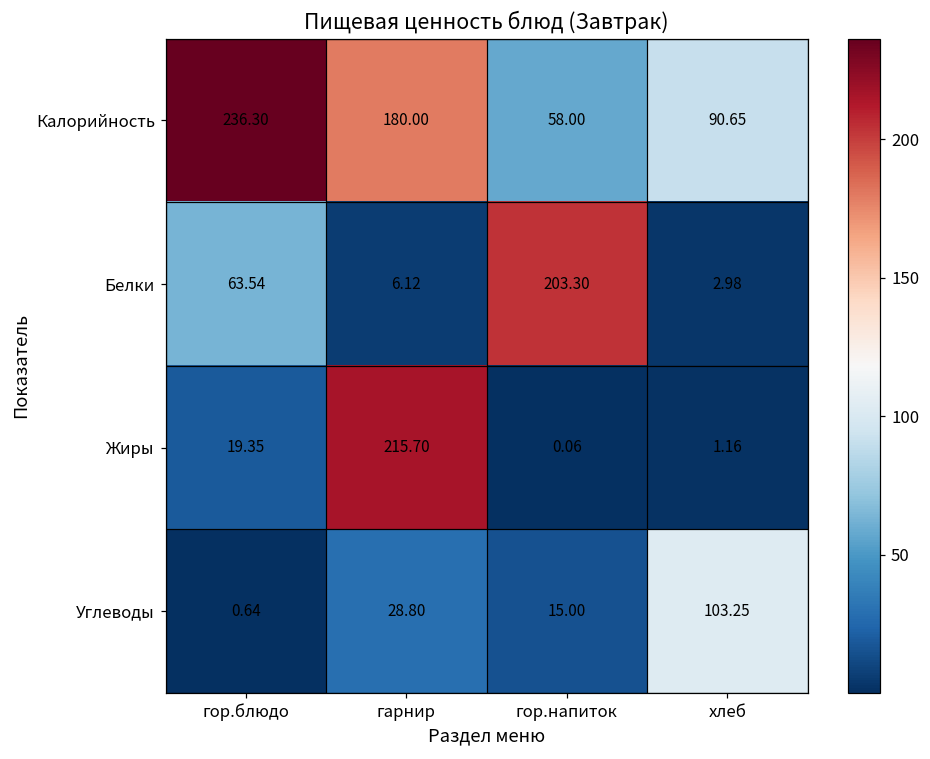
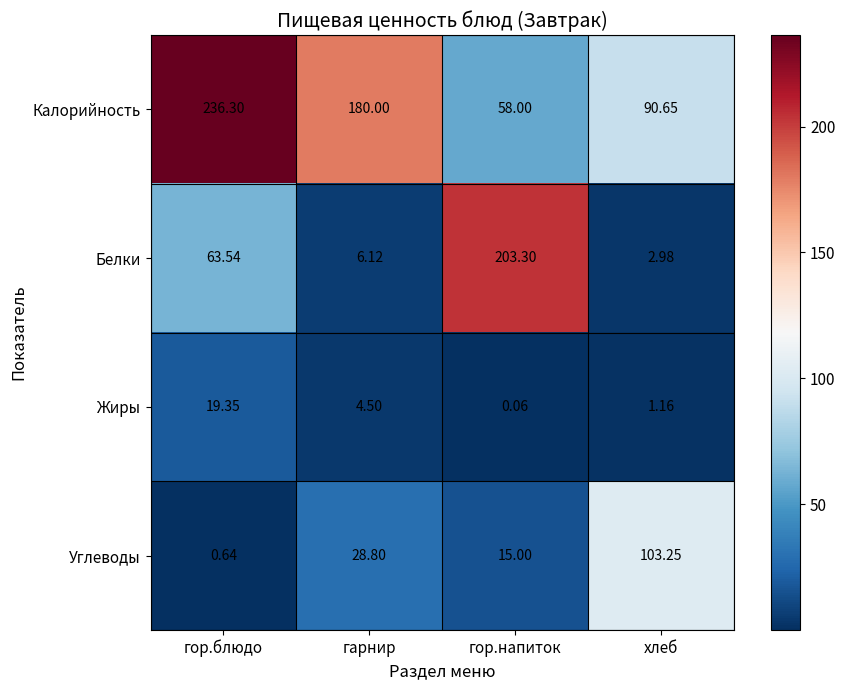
Жиры, гарнир: 215.70 -> 4.50
